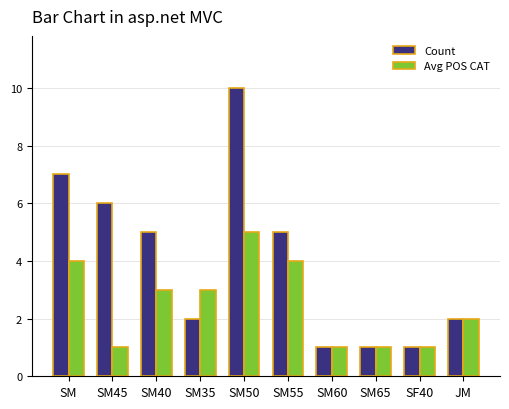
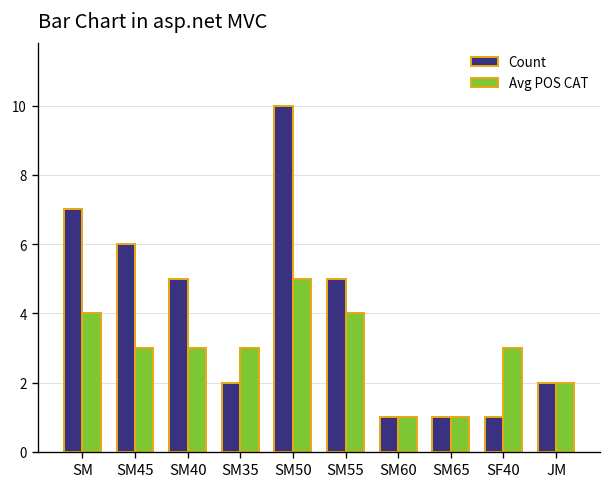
Avg POS CAT, SM45: 1 -> 3
Avg POS CAT, SF40: 1 -> 3
